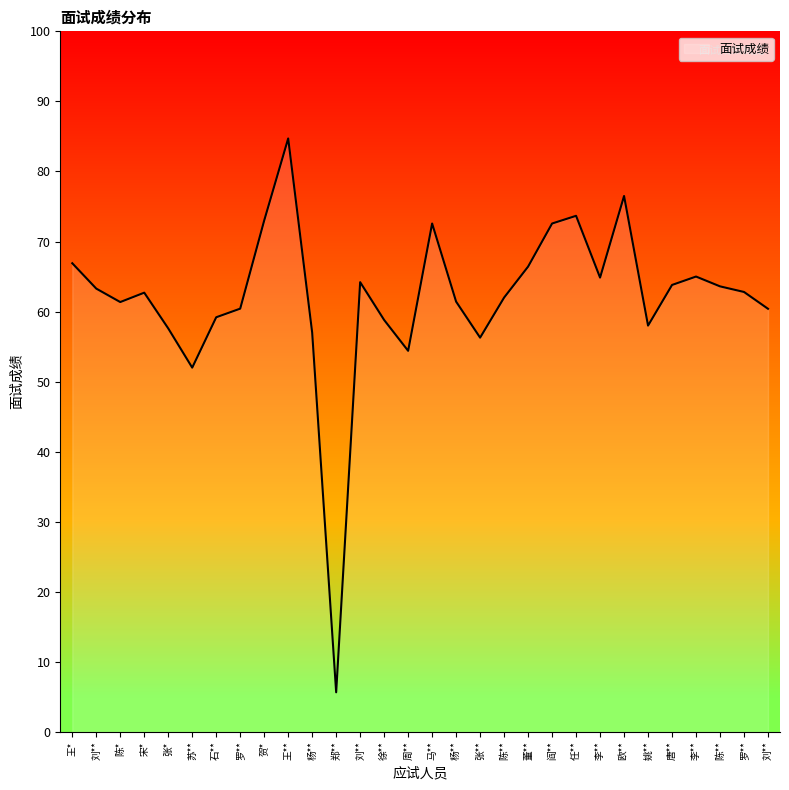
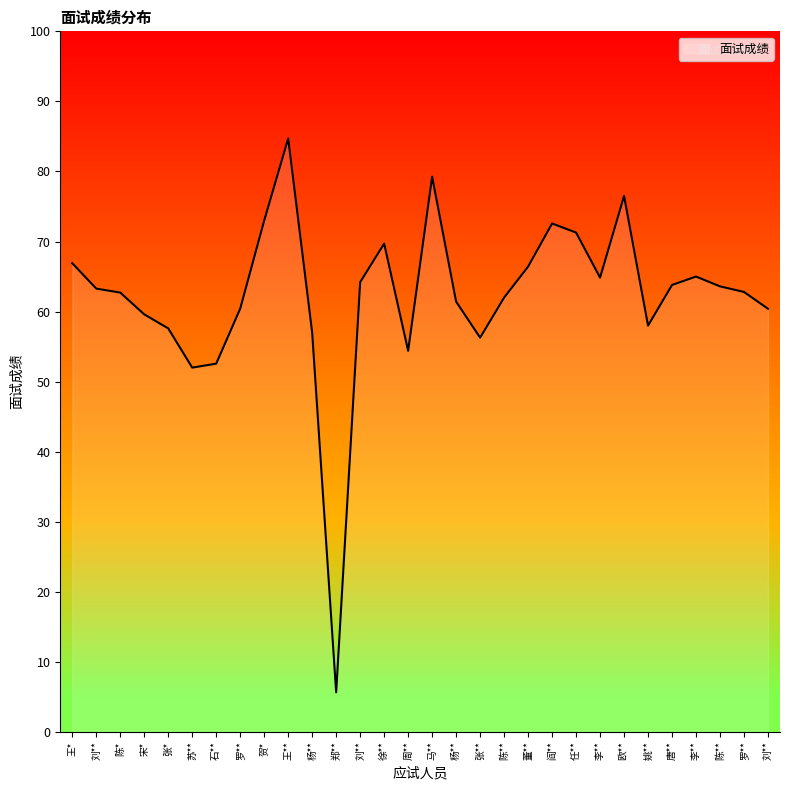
陈*: 61 -> 63
宋*: 63 -> 60
石**: 59 -> 53
徐**: 59 -> 70
马**: 73 -> 79
任**: 74 -> 71
